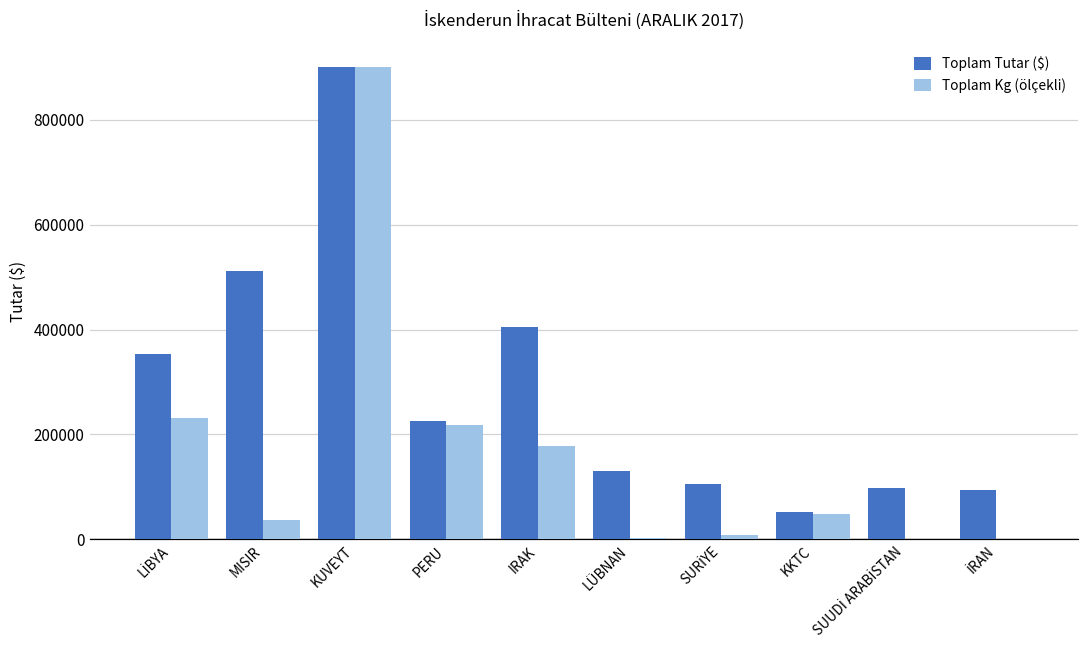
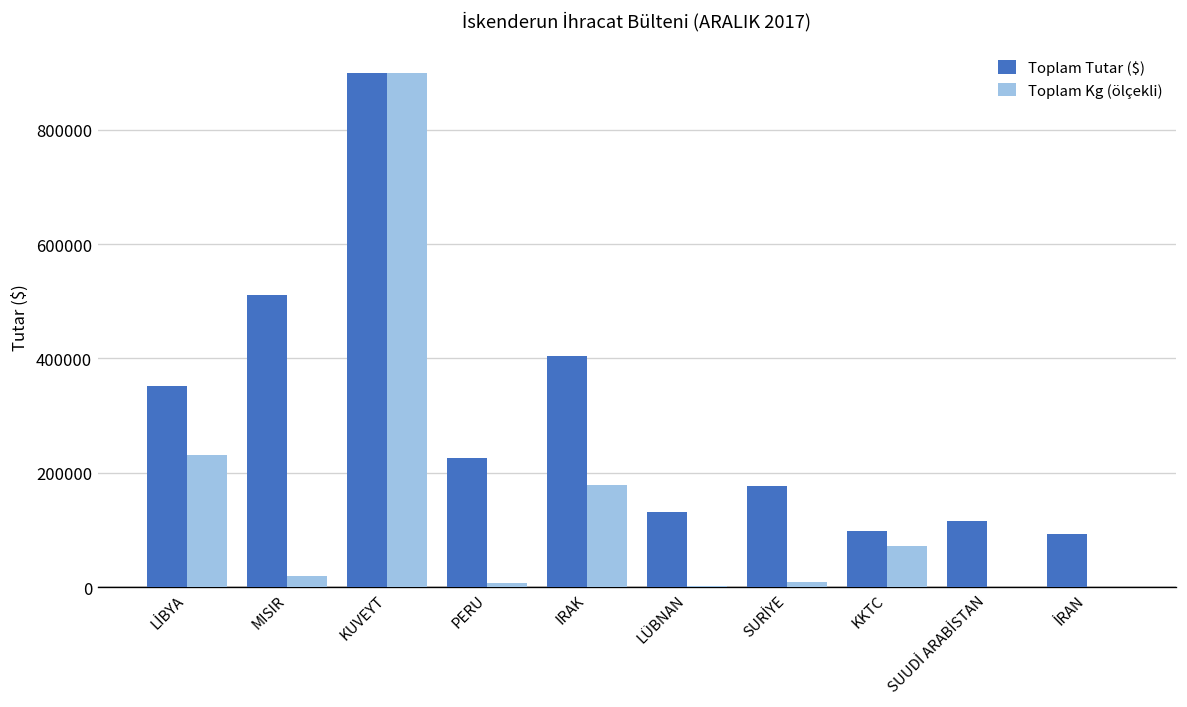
Toplam Kg (ölçekli), MISIR: 40000 -> 20000
Toplam Kg (ölçekli), PERU: 220000 -> 10000
Toplam Tutar ($), SURİYE: 110000 -> 180000
Toplam Tutar ($), KKTC: 50000 -> 100000
Toplam Kg (ölçekli), KKTC: 50000 -> 70000
Toplam Tutar ($), SUUDİ ARABİSTAN: 100000 -> 120000
